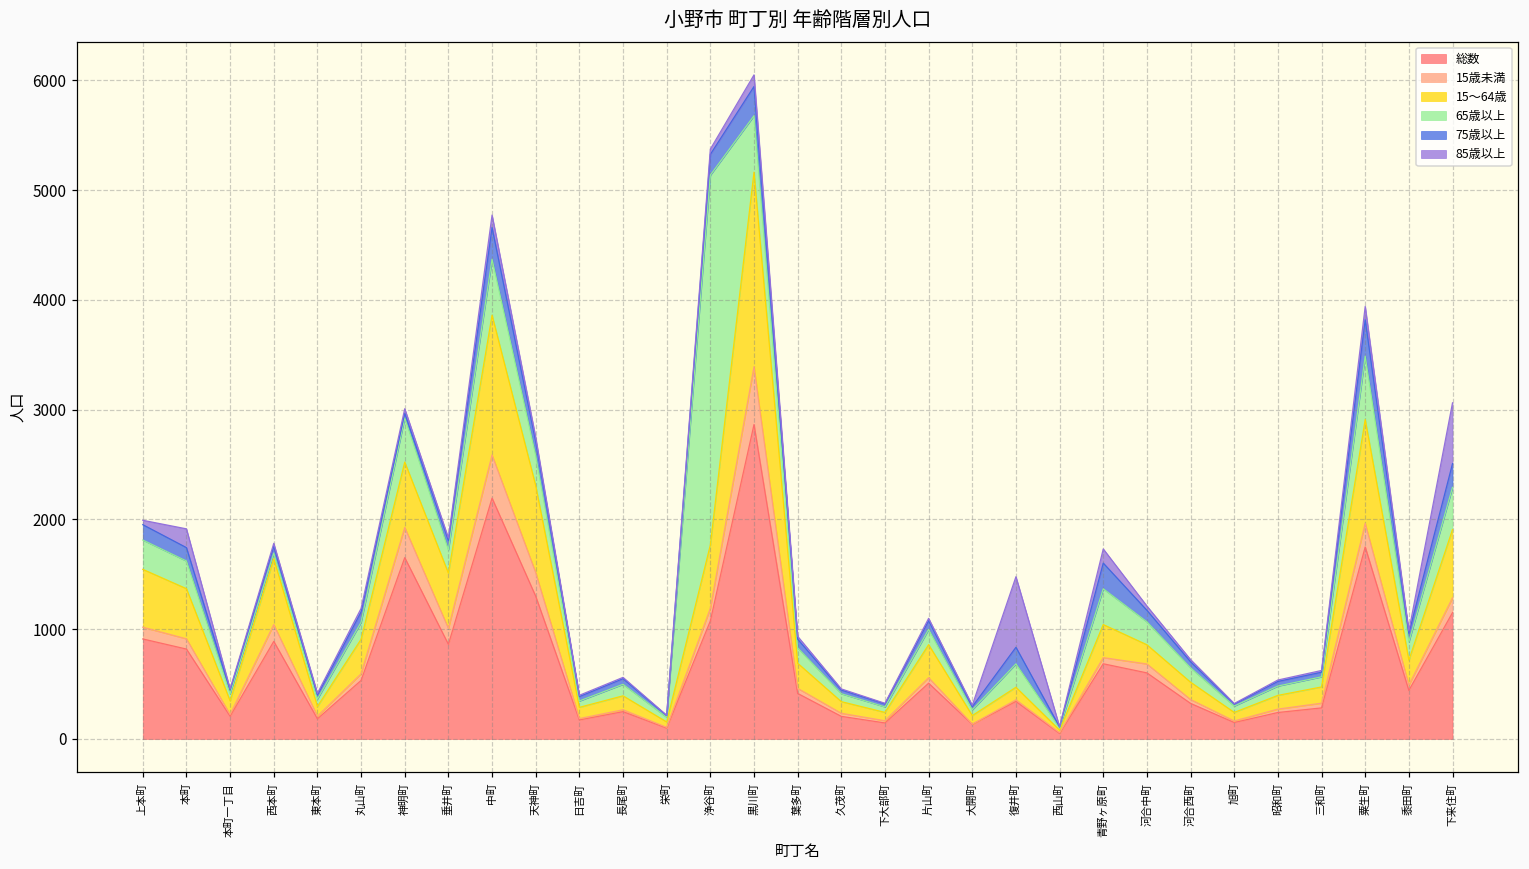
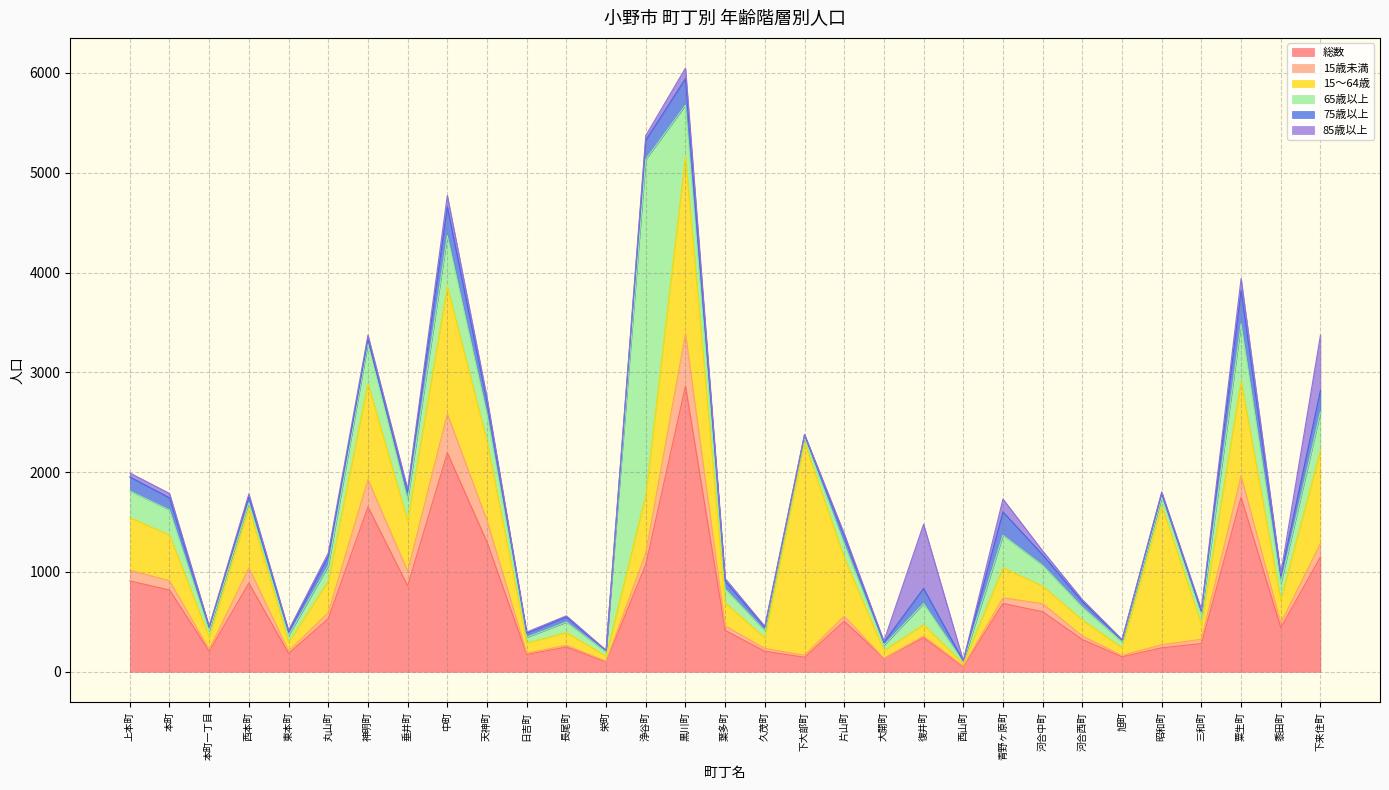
85歳以上, 本町: 200 -> 0
15～64歳, 神明町: 600 -> 1000
15～64歳, 下大部町: 100 -> 2100
15～64歳, 片山町: 300 -> 600
15～64歳, 昭和町: 100 -> 1400
15～64歳, 下来住町: 600 -> 900
